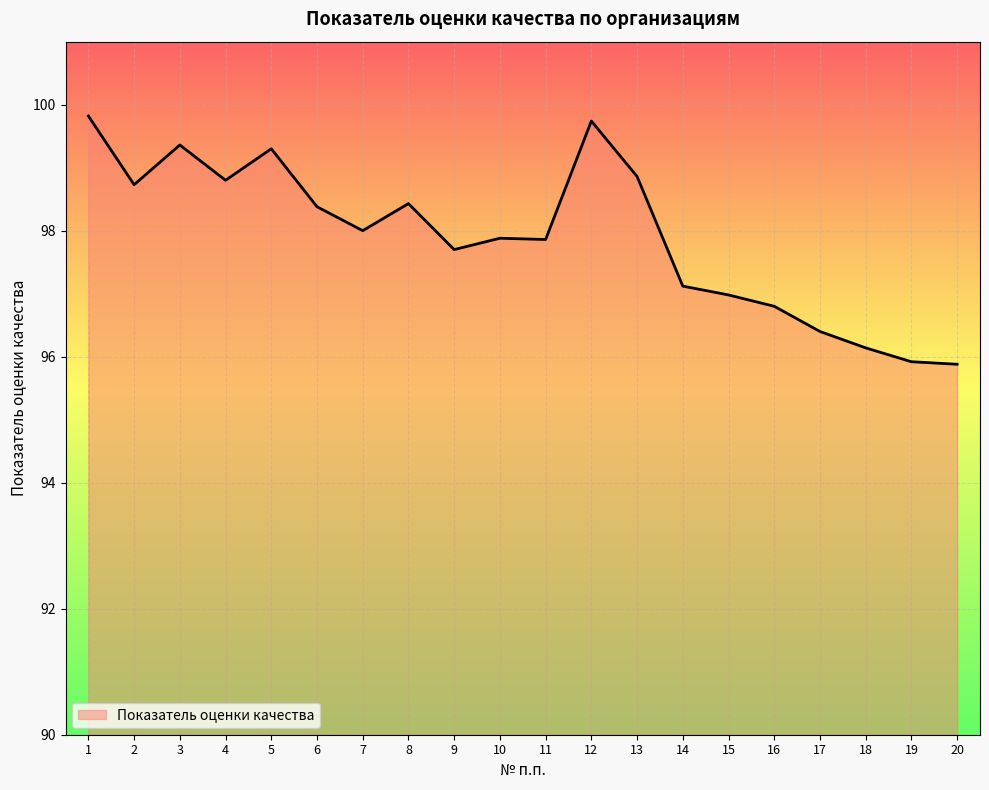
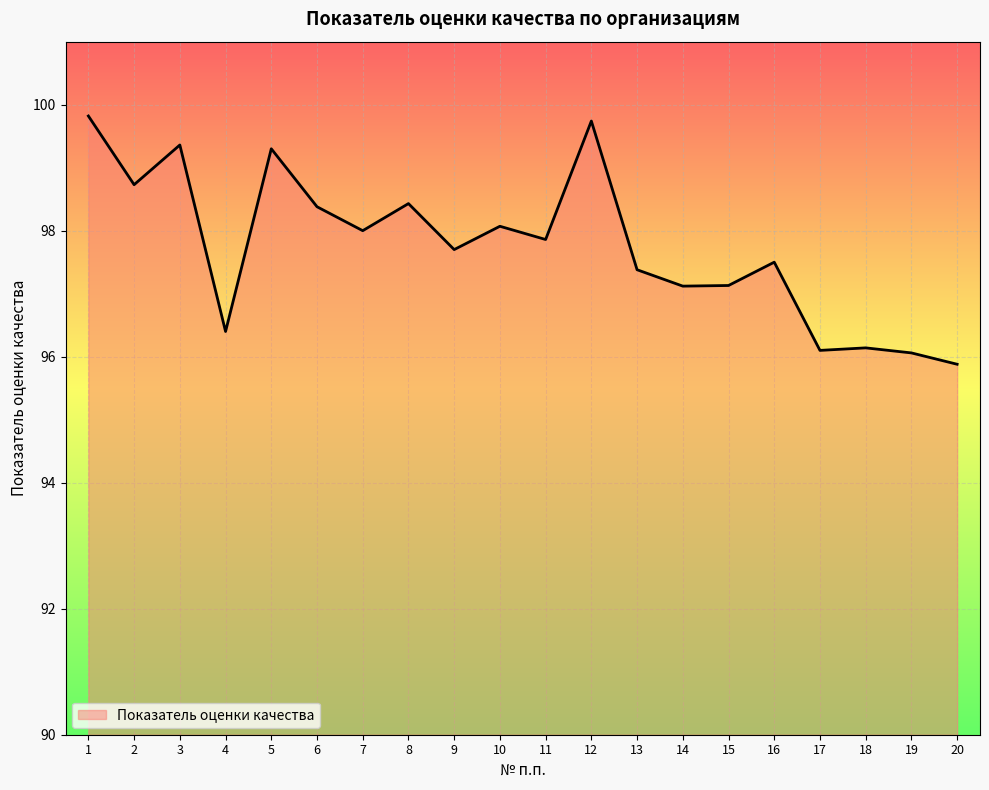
4: 98.8 -> 96.4
10: 97.9 -> 98.1
13: 98.9 -> 97.4
15: 97.0 -> 97.1
16: 96.8 -> 97.5
17: 96.4 -> 96.1
19: 95.9 -> 96.1
